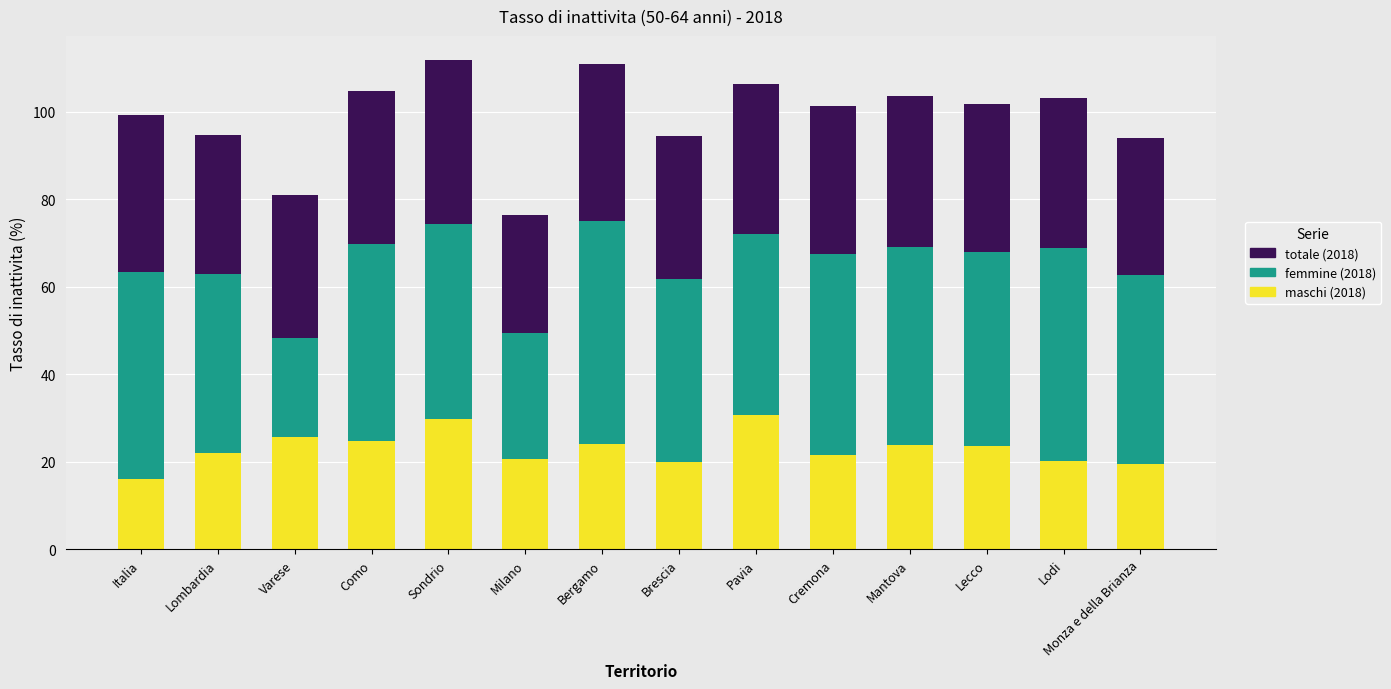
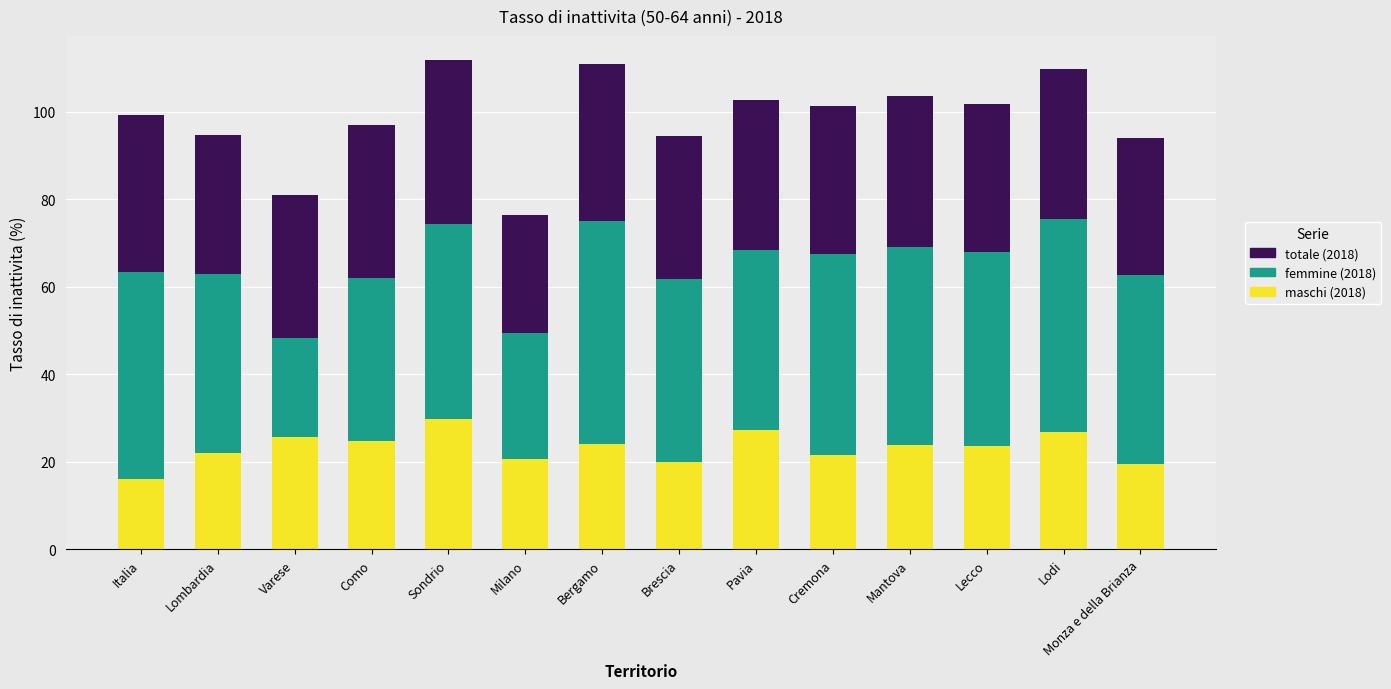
femmine (2018), Como: 45 -> 37
maschi (2018), Pavia: 31 -> 27
maschi (2018), Lodi: 20 -> 27
